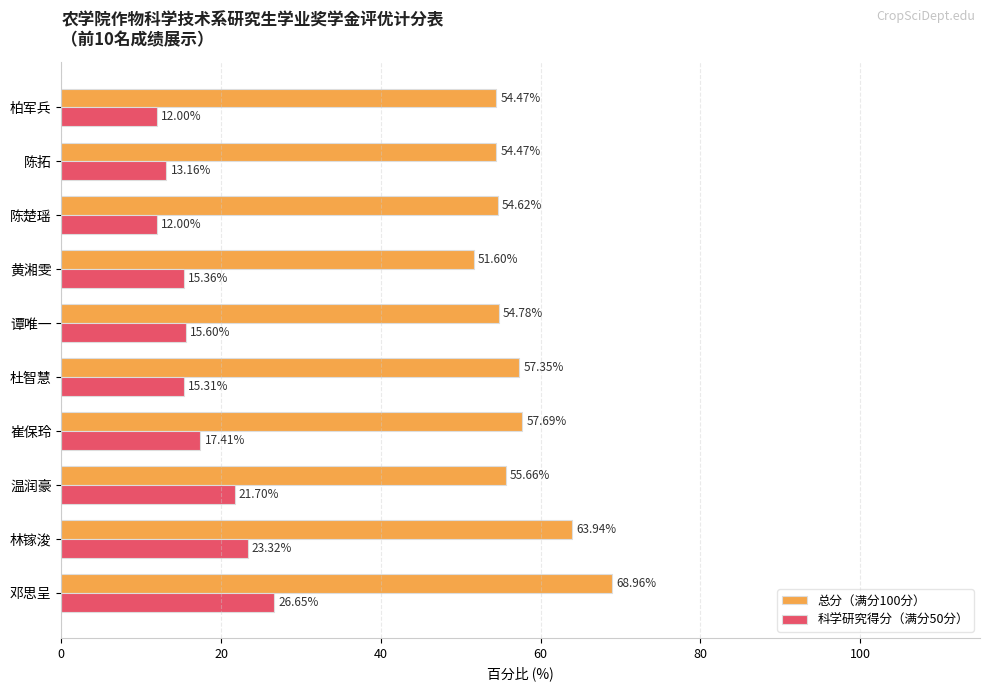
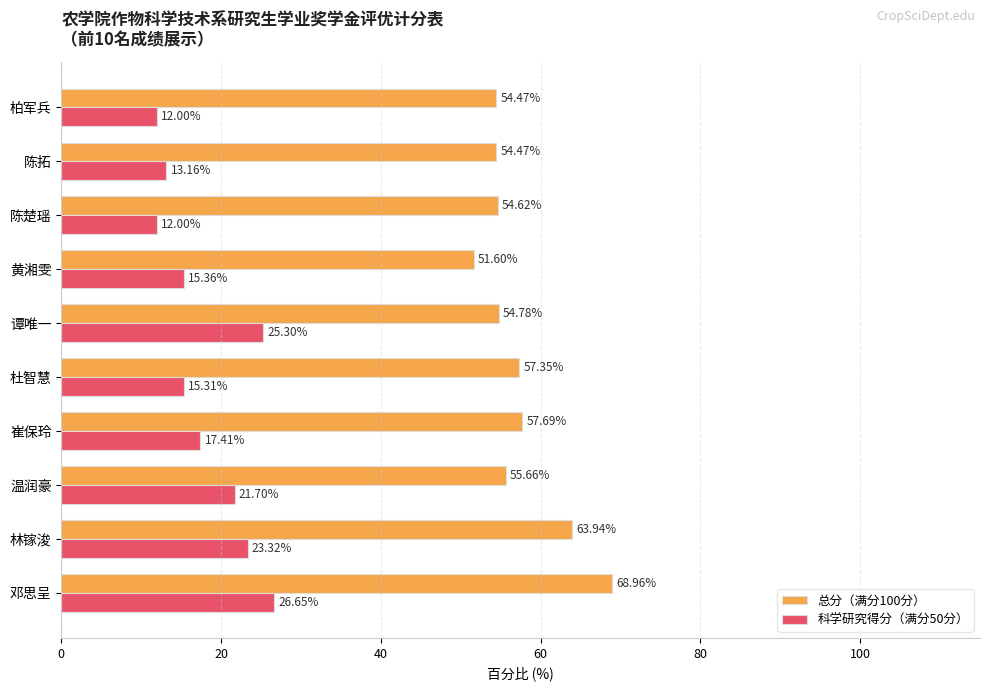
科学研究得分（满分50分）, 谭唯一: 15.60% -> 25.30%
